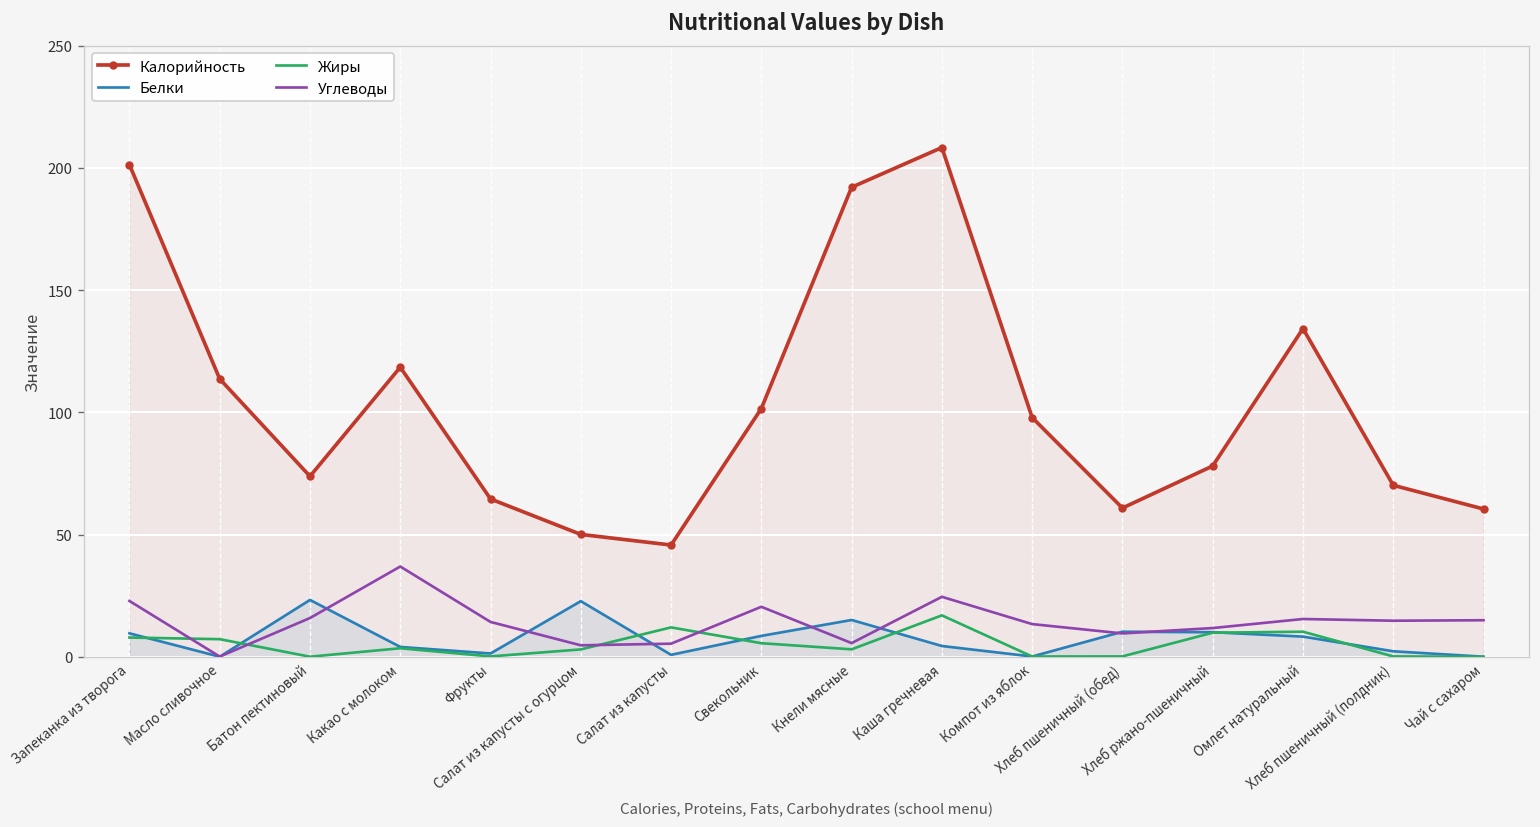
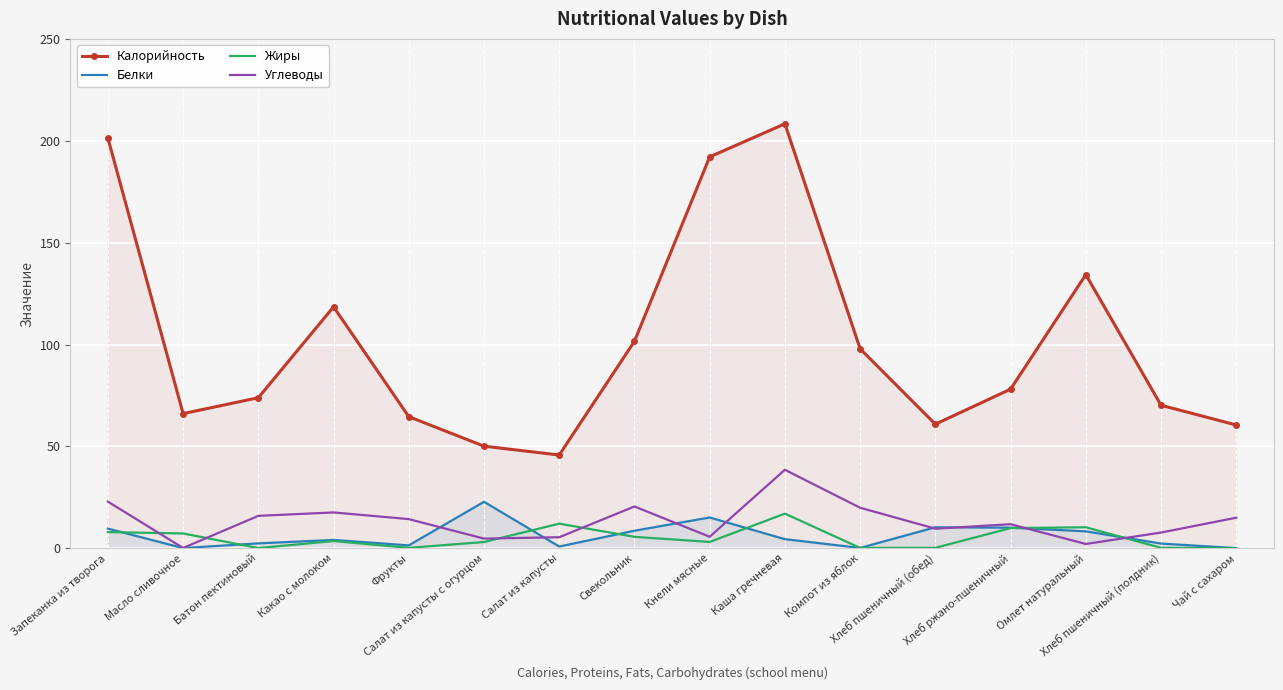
Калорийность, Масло сливочное: 114 -> 66
Белки, Батон пектиновый: 23 -> 2
Углеводы, Какао с молоком: 37 -> 18
Углеводы, Каша гречневая: 25 -> 39
Углеводы, Компот из яблок: 13 -> 20
Углеводы, Омлет натуральный: 16 -> 2
Углеводы, Хлеб пшеничный (полдник): 15 -> 8
